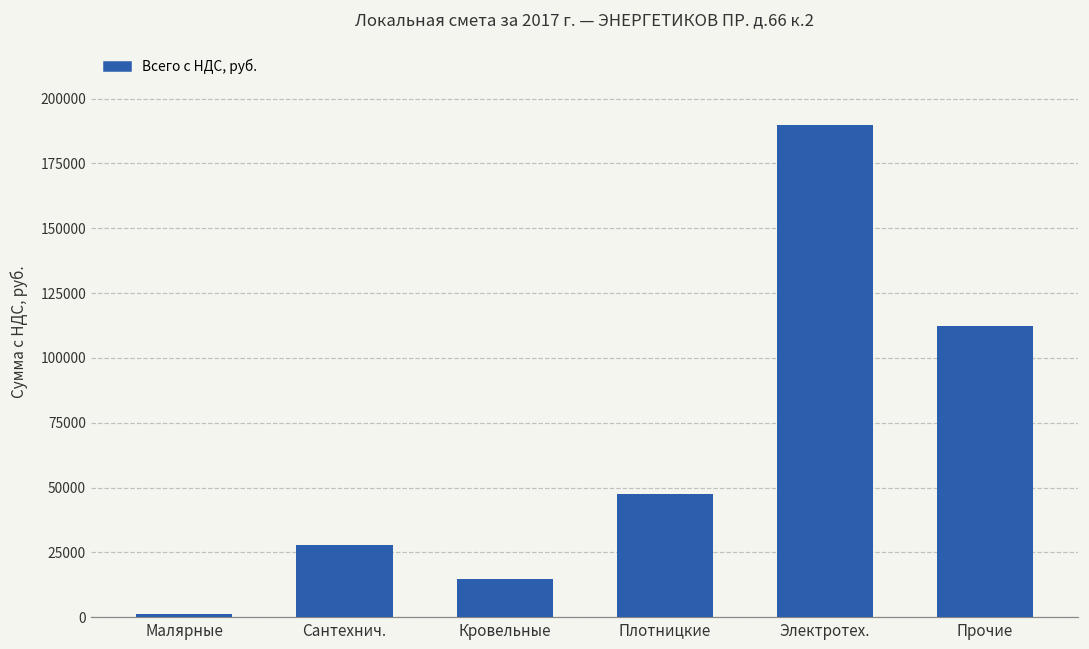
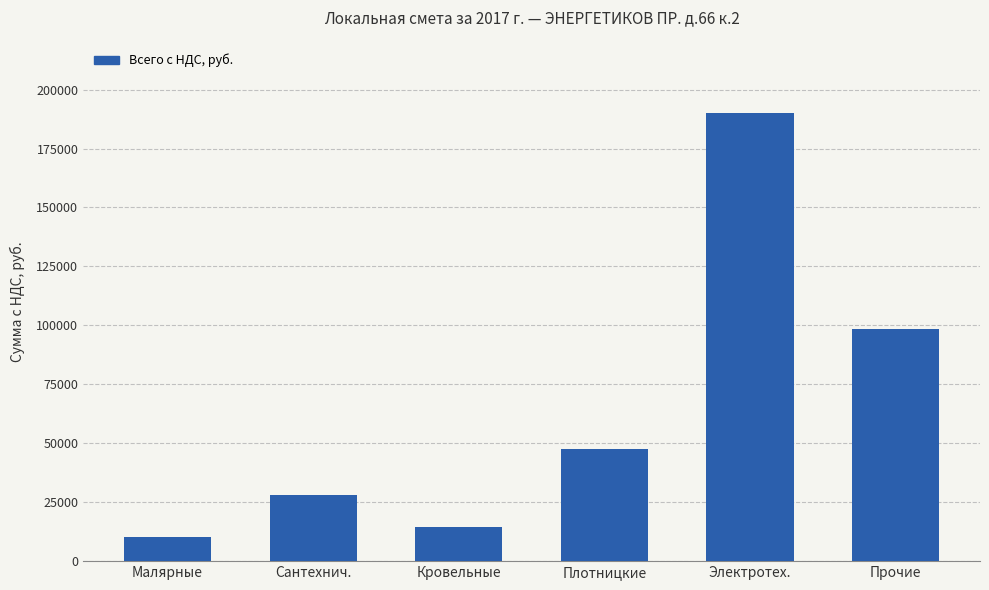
Малярные: 1000 -> 10000
Прочие: 112000 -> 99000
